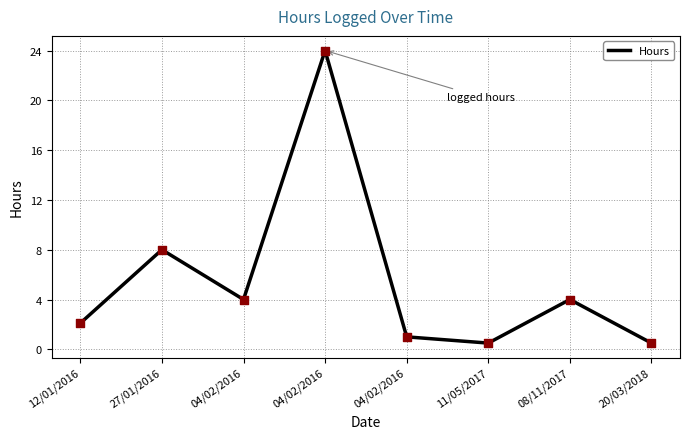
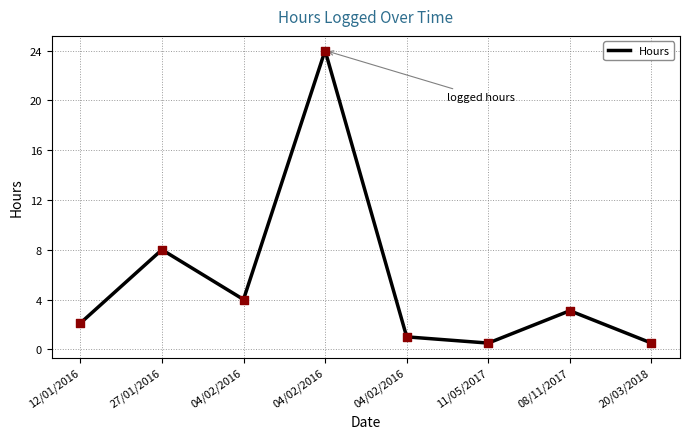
08/11/2017: 4.0 -> 3.1
